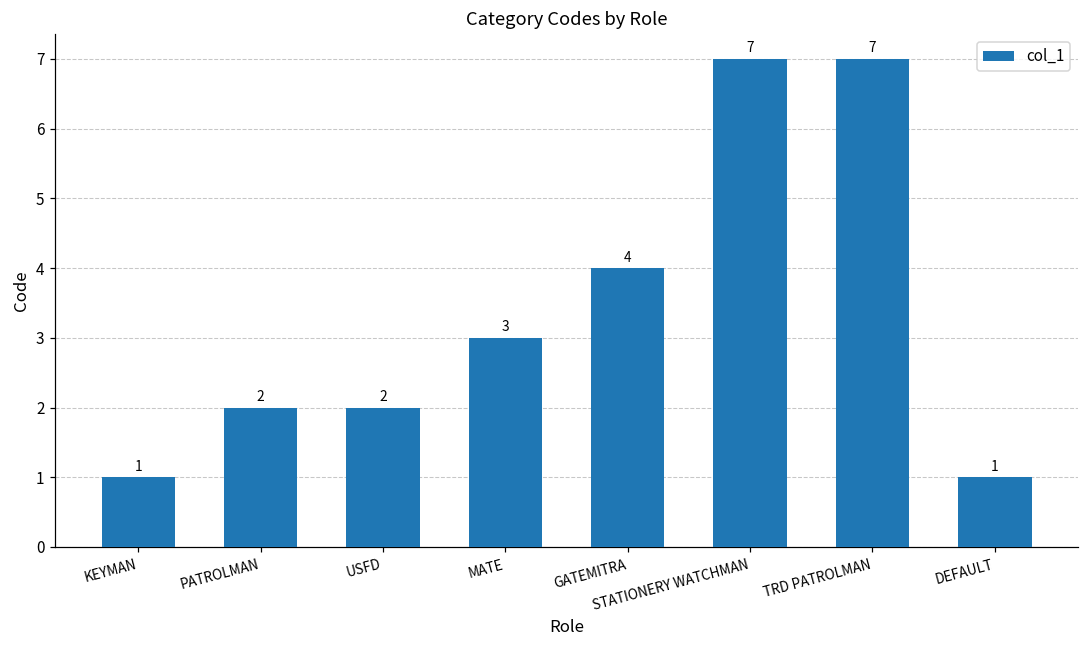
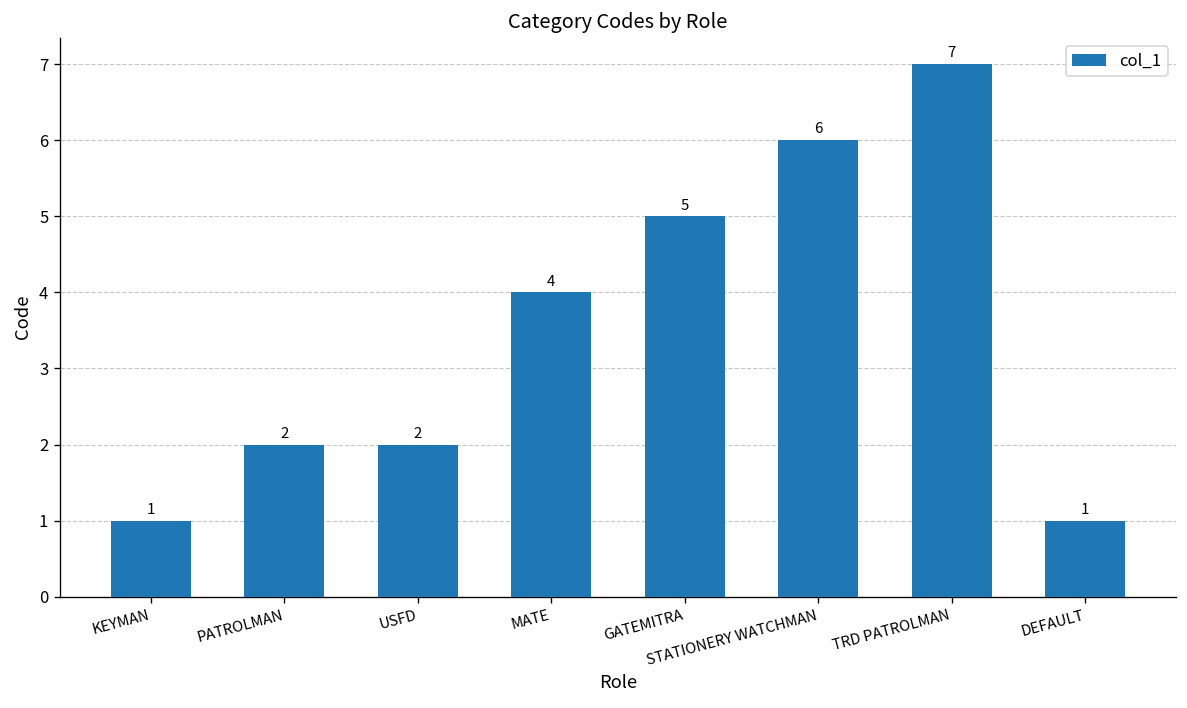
MATE: 3 -> 4
GATEMITRA: 4 -> 5
STATIONERY WATCHMAN: 7 -> 6
